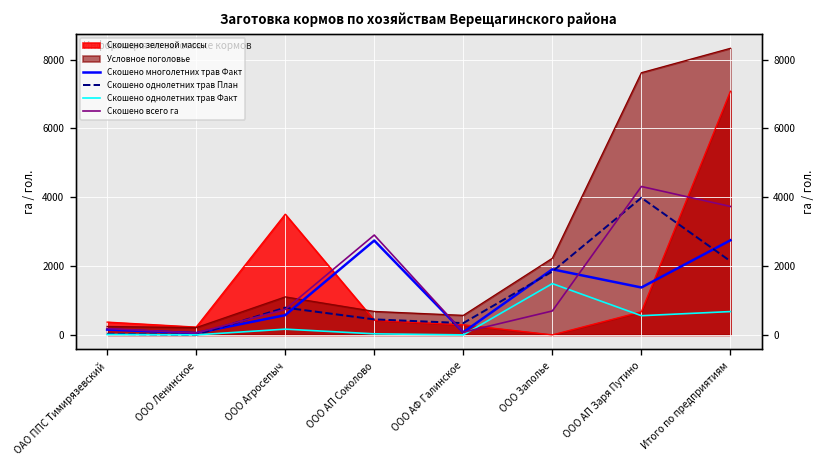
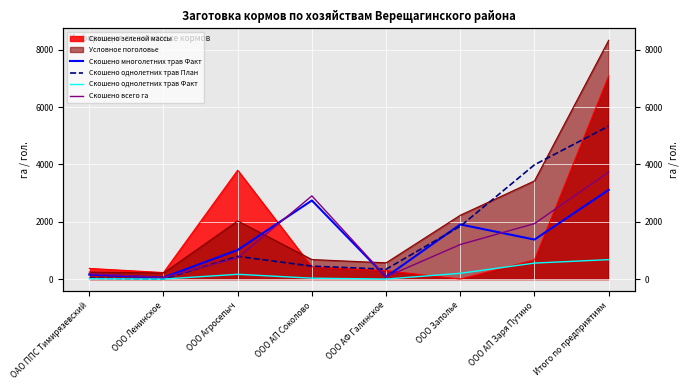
Скошено зеленой массы, ООО Агросепыч: 3500 -> 3800
Условное поголовье, ООО Агросепыч: 1100 -> 2000
Скошено многолетних трав Факт, ООО Агросепыч: 600 -> 1000
Скошено однолетних трав Факт, ООО Заполье: 1500 -> 200
Скошено всего га, ООО Заполье: 700 -> 1200
Условное поголовье, ООО АП Заря Путино: 7600 -> 3400
Скошено всего га, ООО АП Заря Путино: 4300 -> 1900
Скошено многолетних трав Факт, Итого по предприятиям: 2700 -> 3100
Скошено однолетних трав План, Итого по предприятиям: 2100 -> 5300
